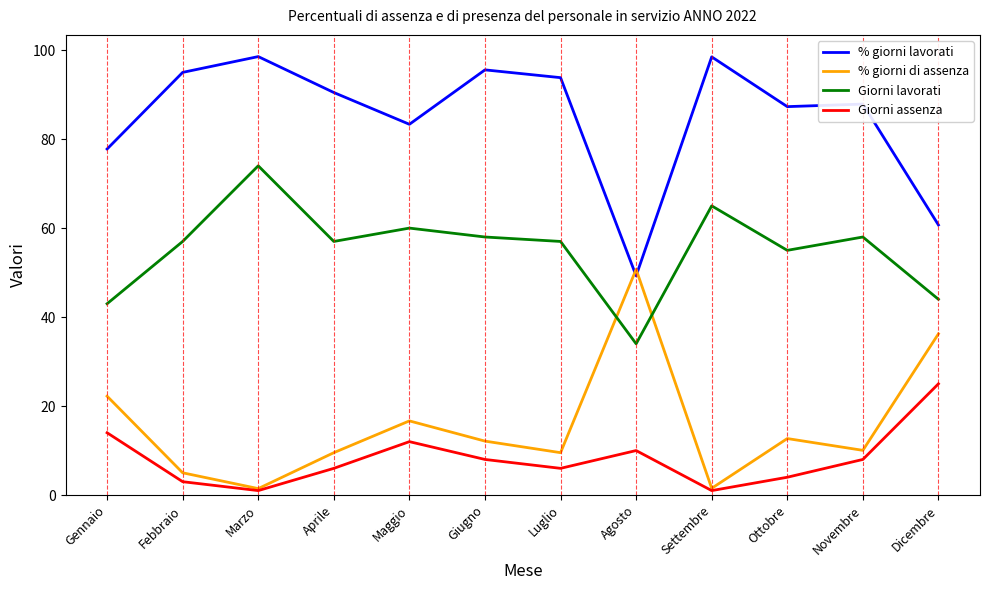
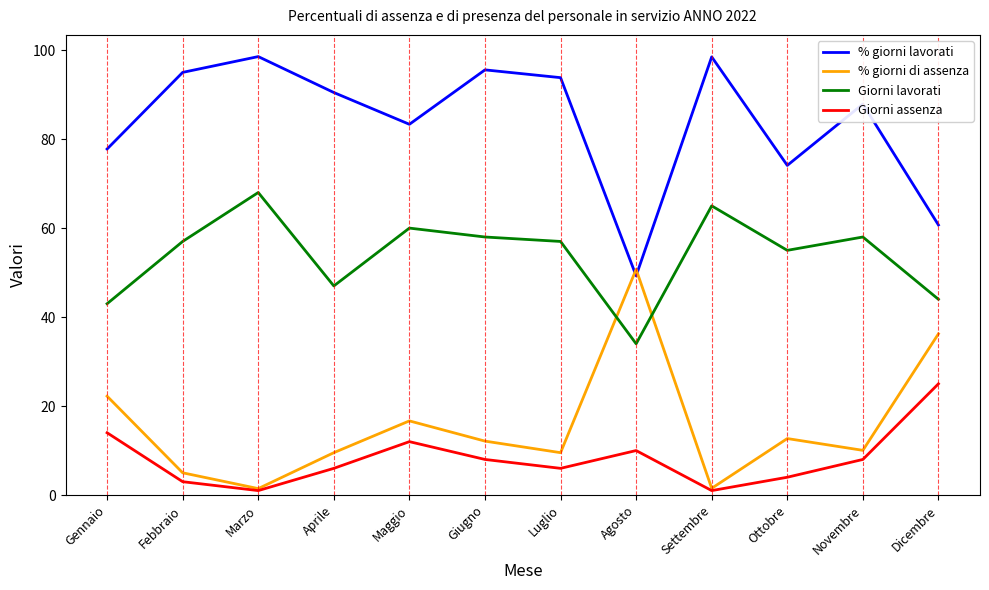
Giorni lavorati, Marzo: 74 -> 68
Giorni lavorati, Aprile: 57 -> 47
% giorni lavorati, Ottobre: 87 -> 74
